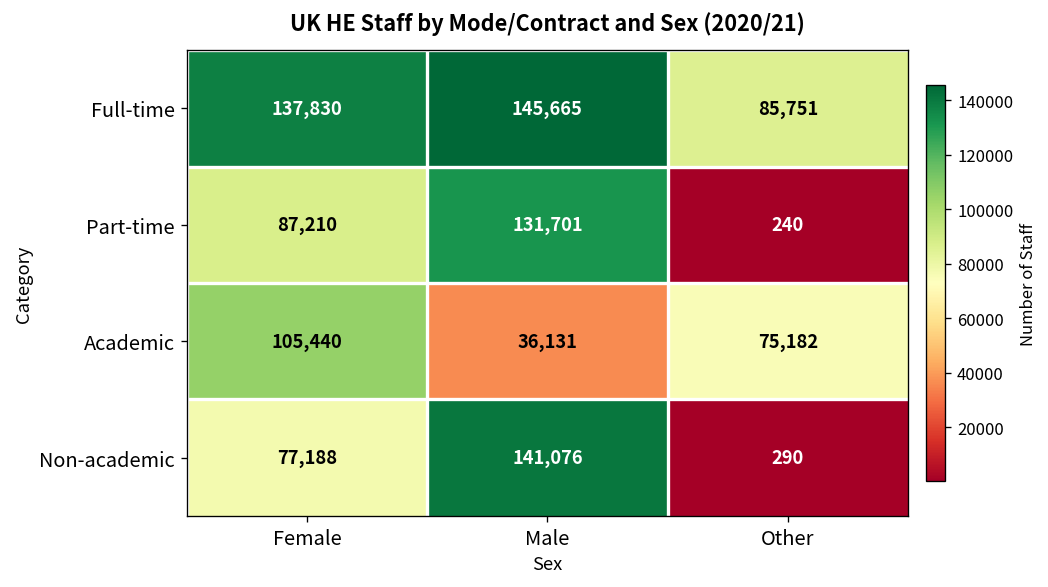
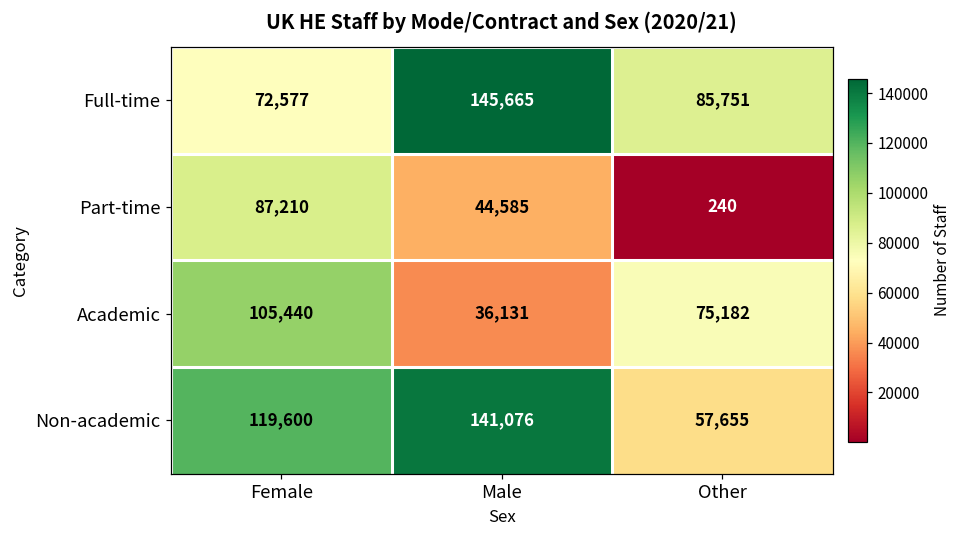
Full-time, Female: 137,830 -> 72,577
Part-time, Male: 131,701 -> 44,585
Non-academic, Female: 77,188 -> 119,600
Non-academic, Other: 290 -> 57,655
